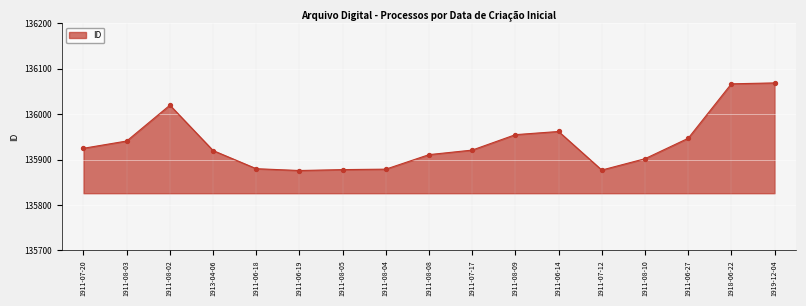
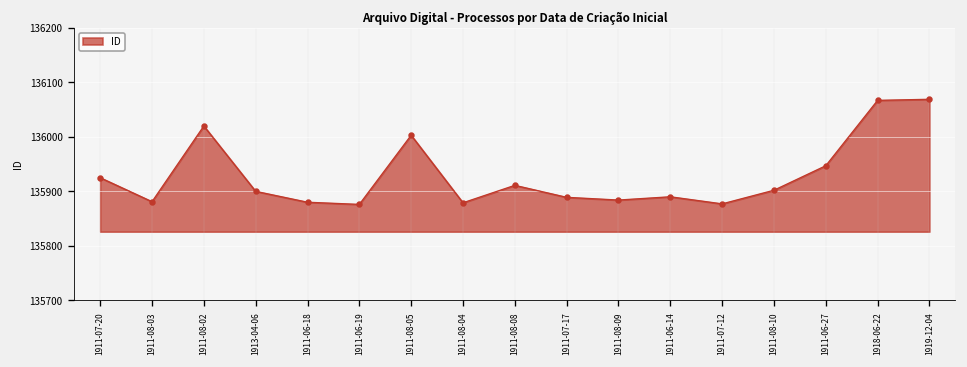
1911-08-03: 135940 -> 135880
1913-04-06: 135920 -> 135900
1911-08-05: 135880 -> 136000
1911-07-17: 135920 -> 135890
1911-08-09: 135960 -> 135880
1911-06-14: 135960 -> 135890
